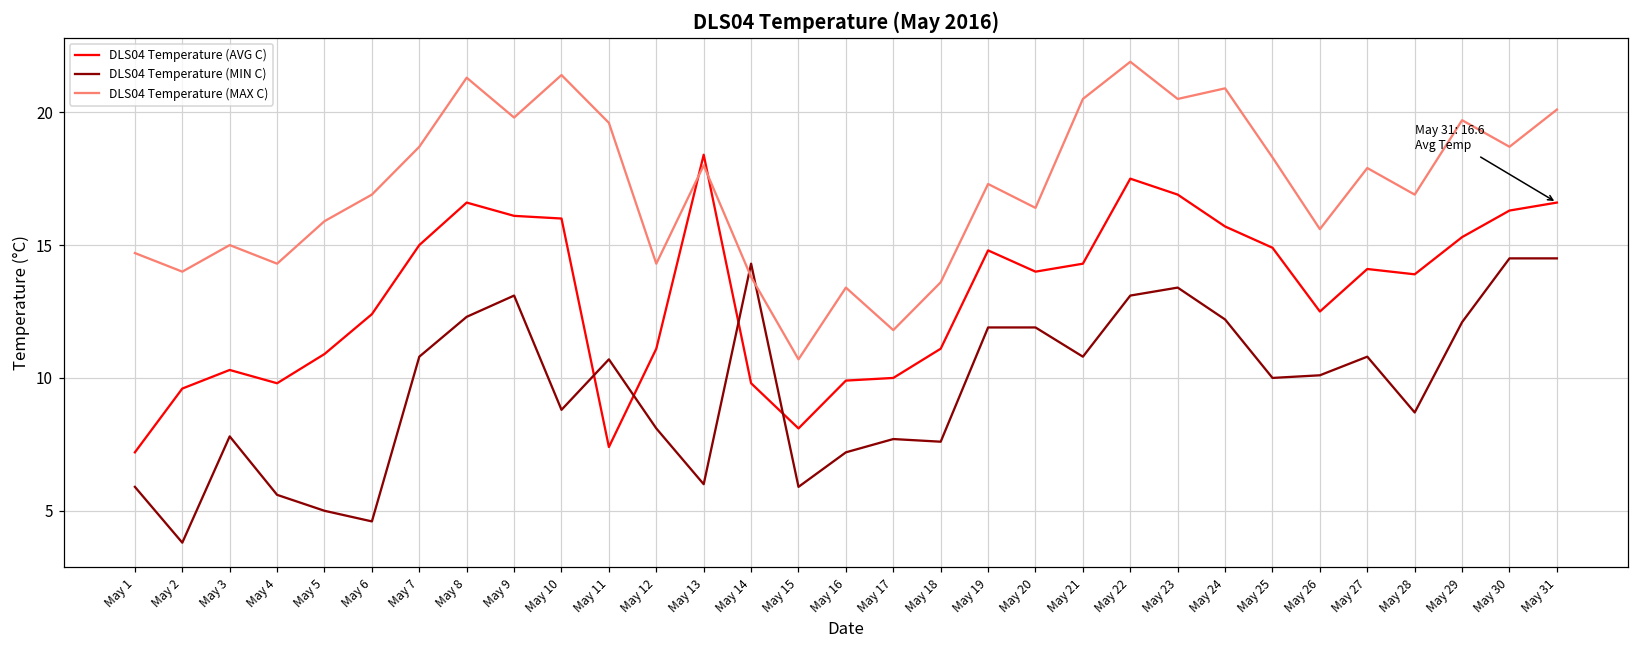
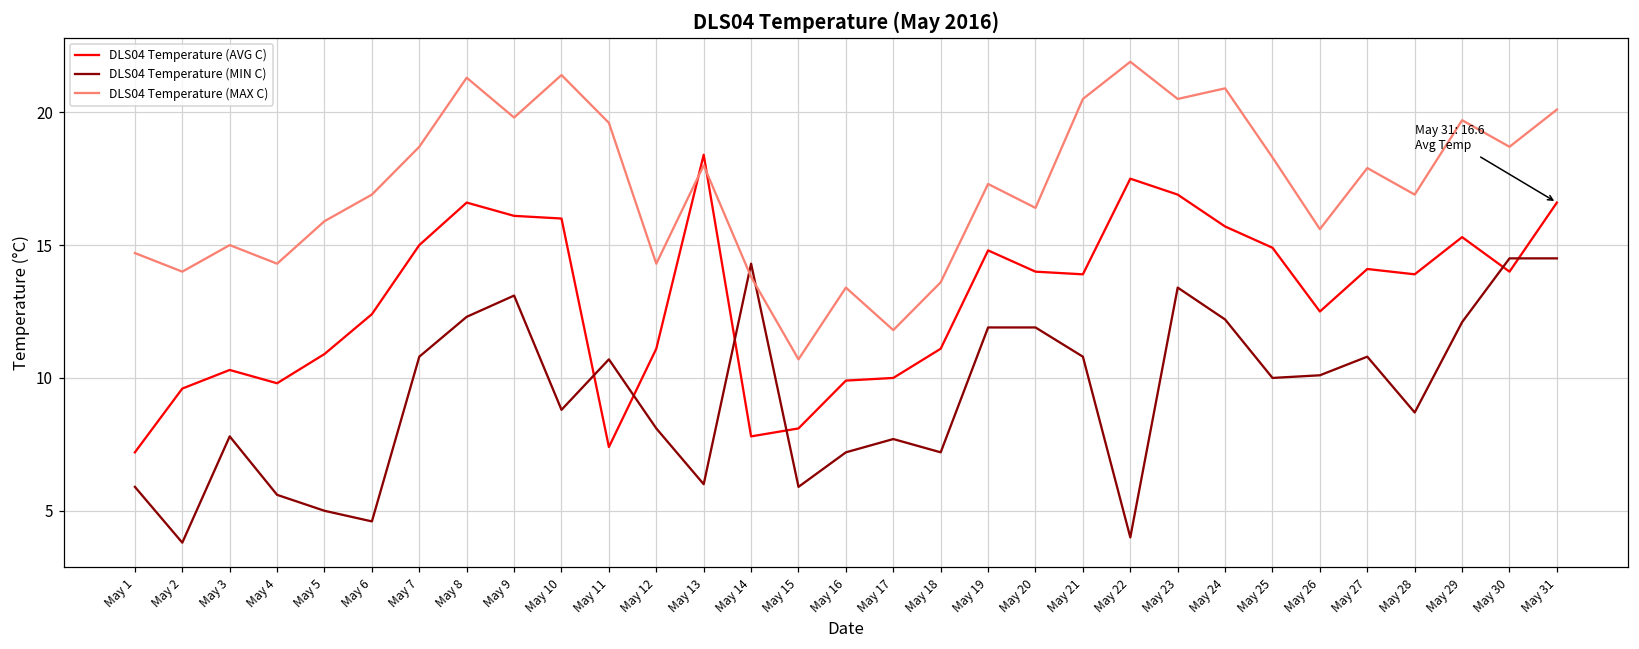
DLS04 Temperature (AVG C), May 14: 9.8 -> 7.8
DLS04 Temperature (MIN C), May 18: 7.6 -> 7.2
DLS04 Temperature (AVG C), May 21: 14.3 -> 13.9
DLS04 Temperature (MIN C), May 22: 13.1 -> 4.0
DLS04 Temperature (AVG C), May 30: 16.3 -> 14.0
